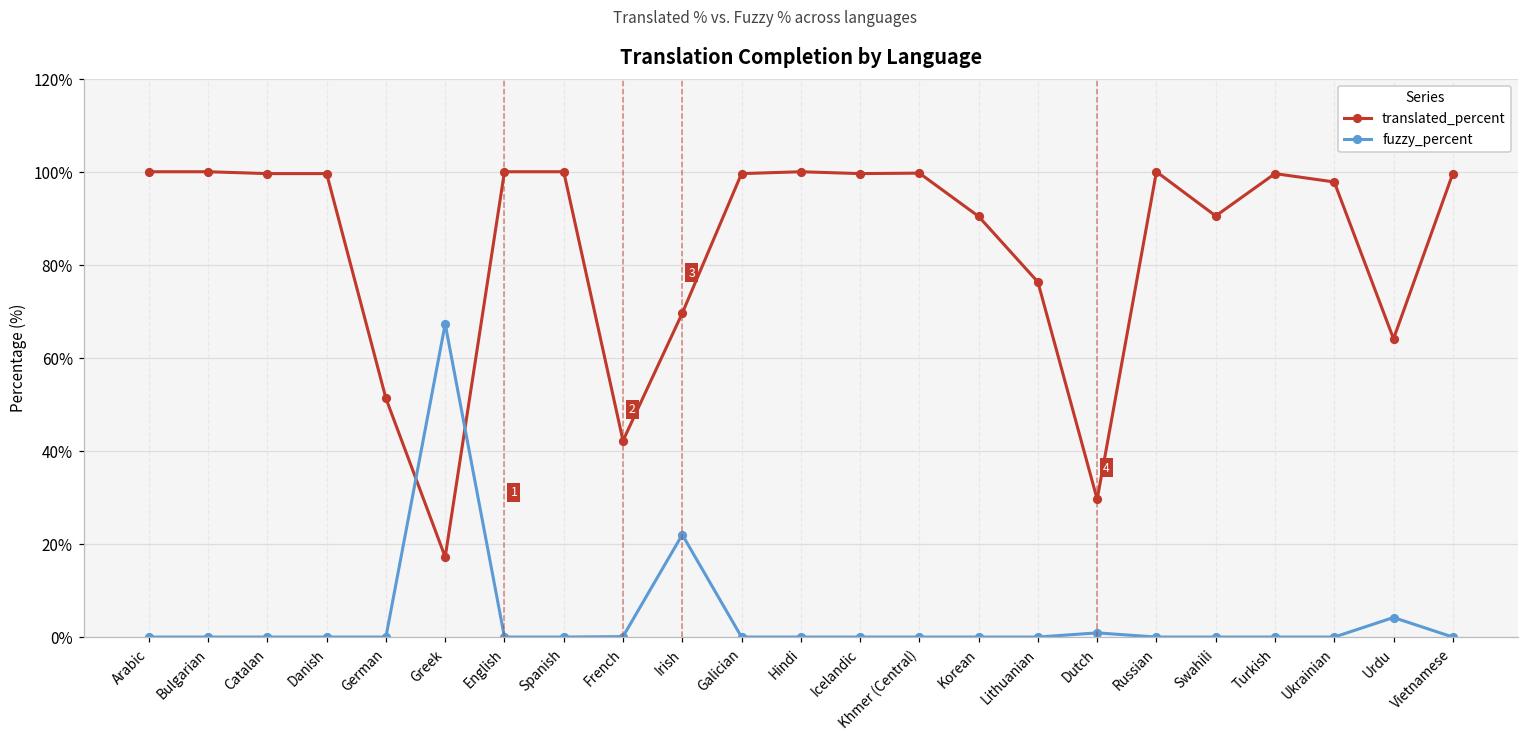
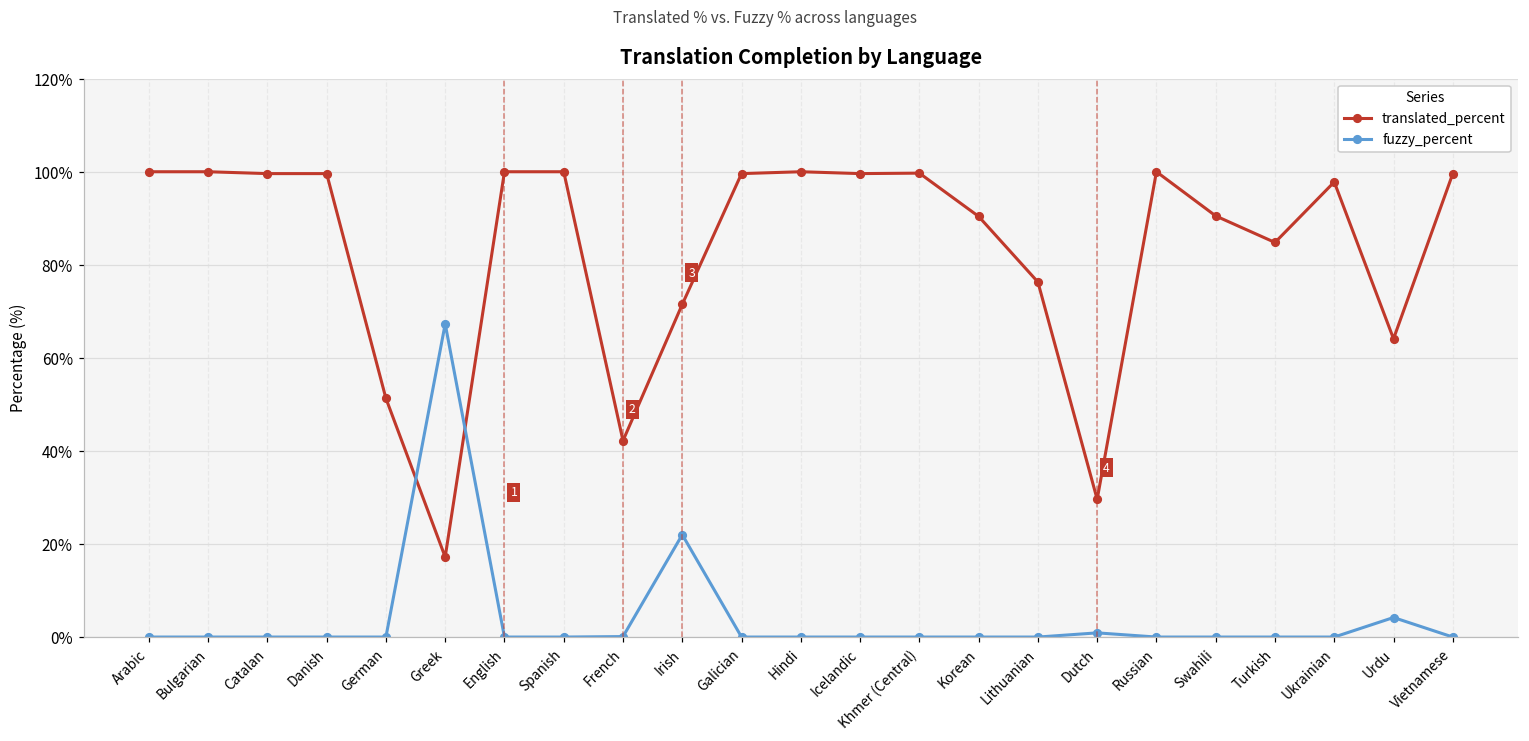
translated_percent, Irish: 70% -> 72%
translated_percent, Turkish: 100% -> 85%
